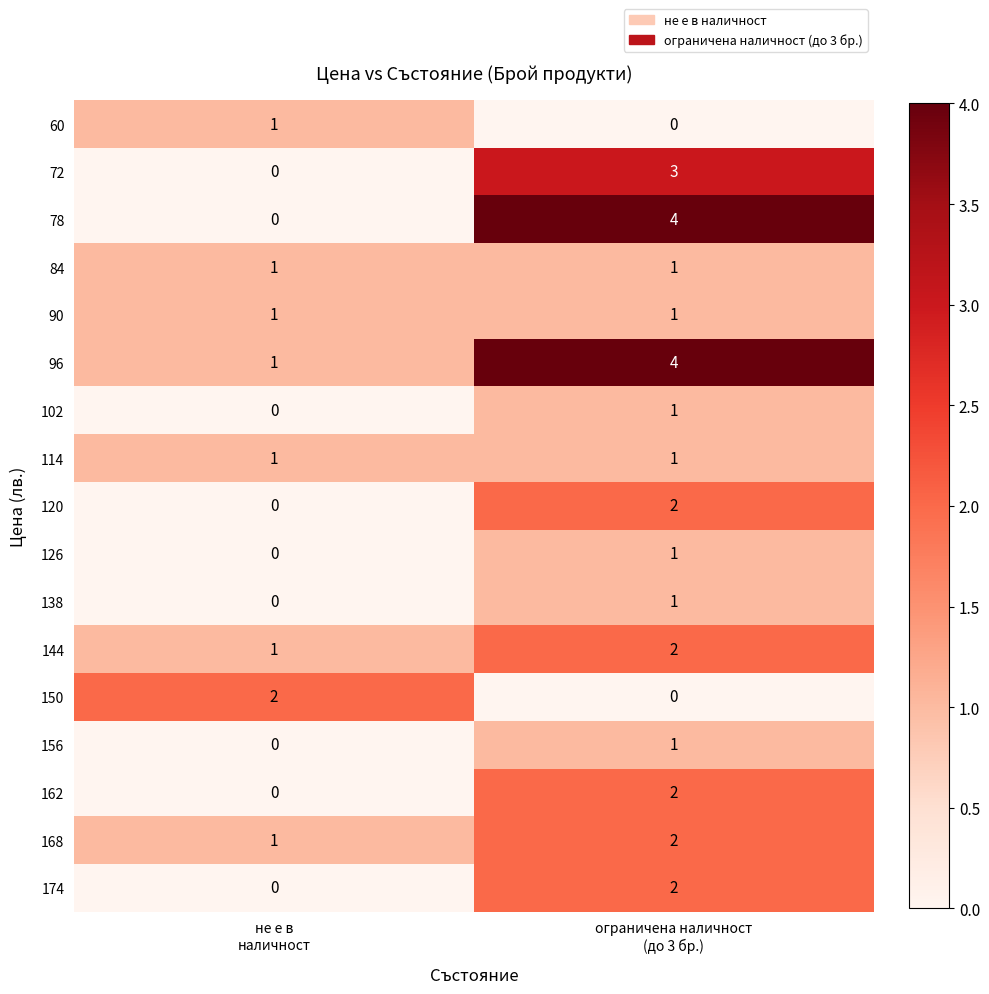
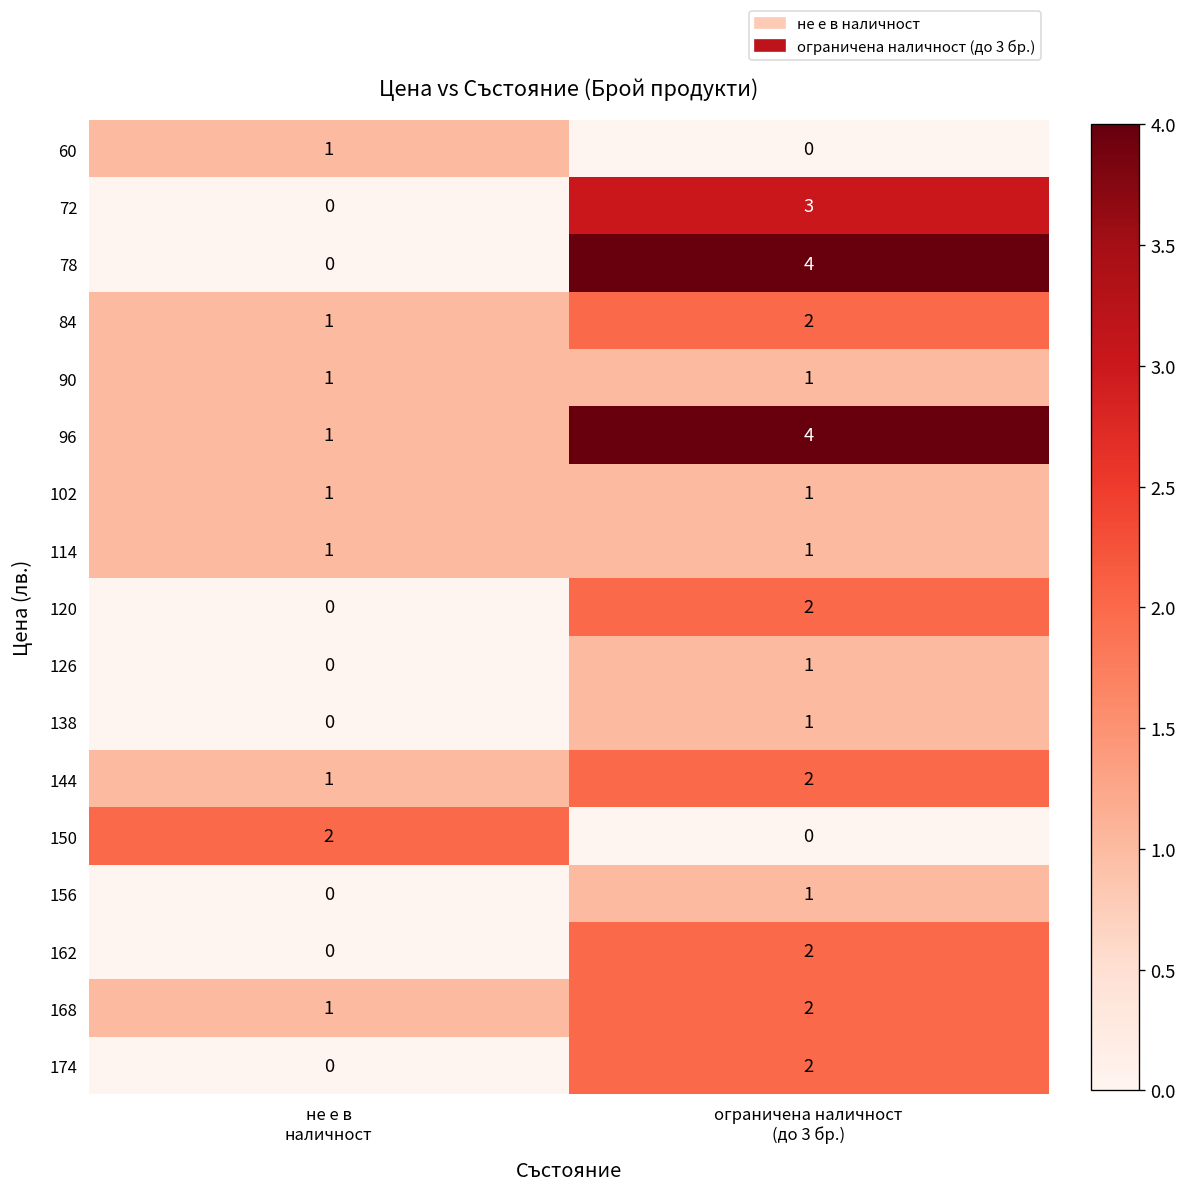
84, ограничена наличност (до 3 бр.): 1 -> 2
102, не е в наличност: 0 -> 1
